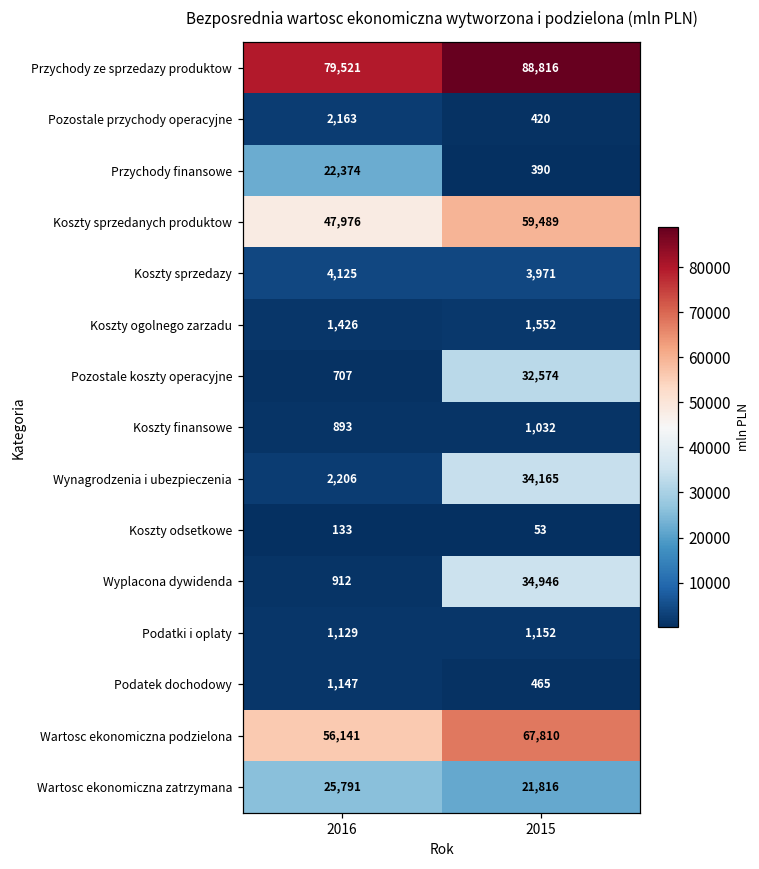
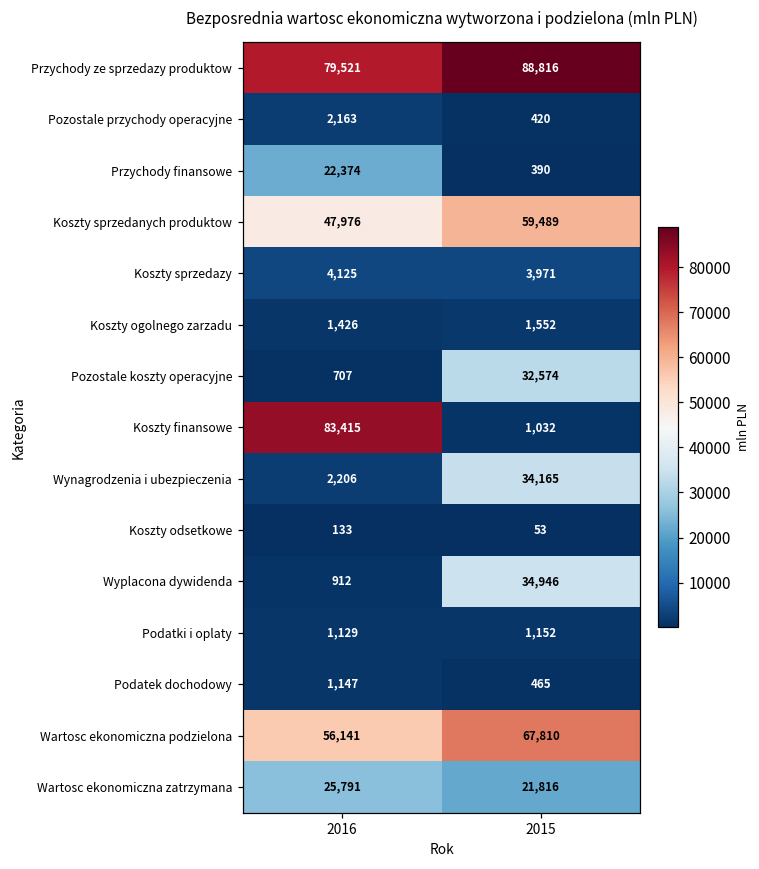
Koszty finansowe, 2016: 893 -> 83,415
